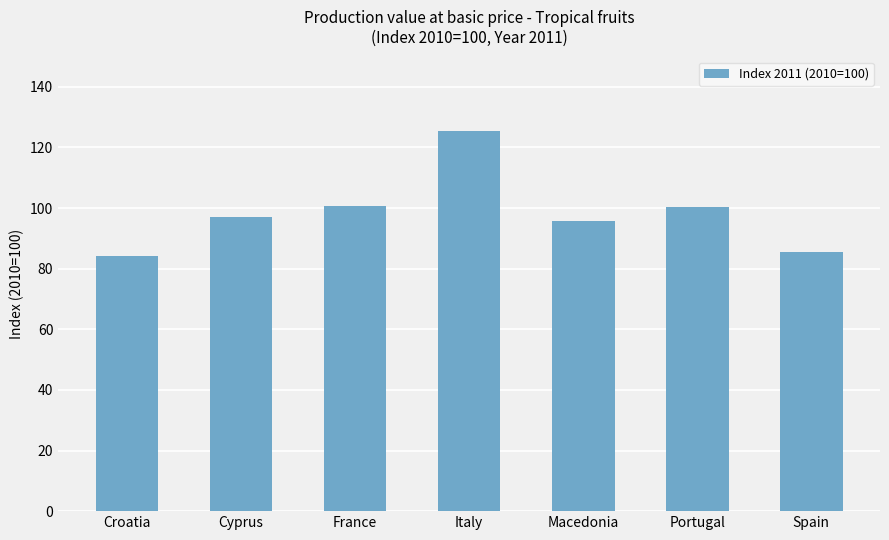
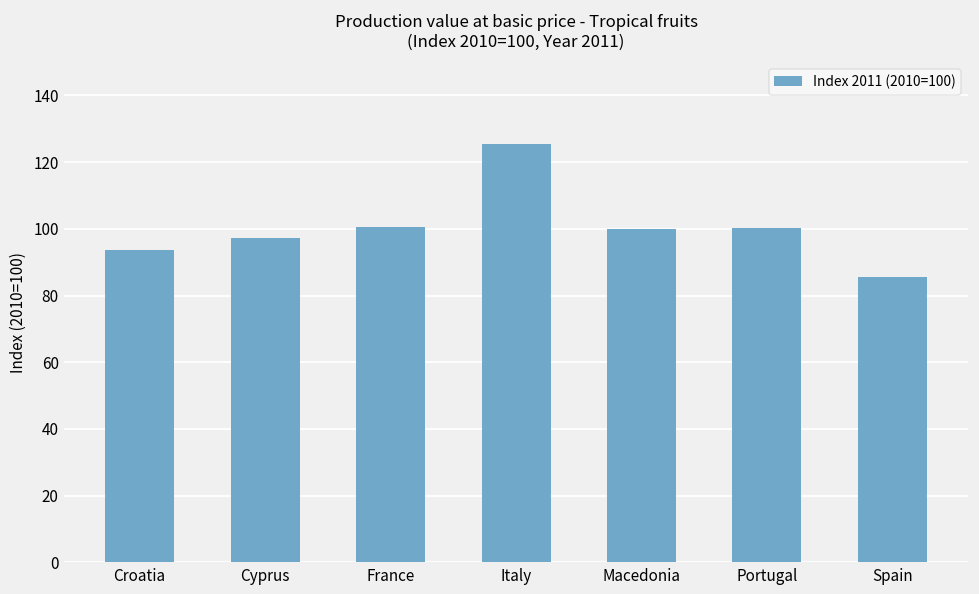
Croatia: 84 -> 94
Macedonia: 96 -> 100
